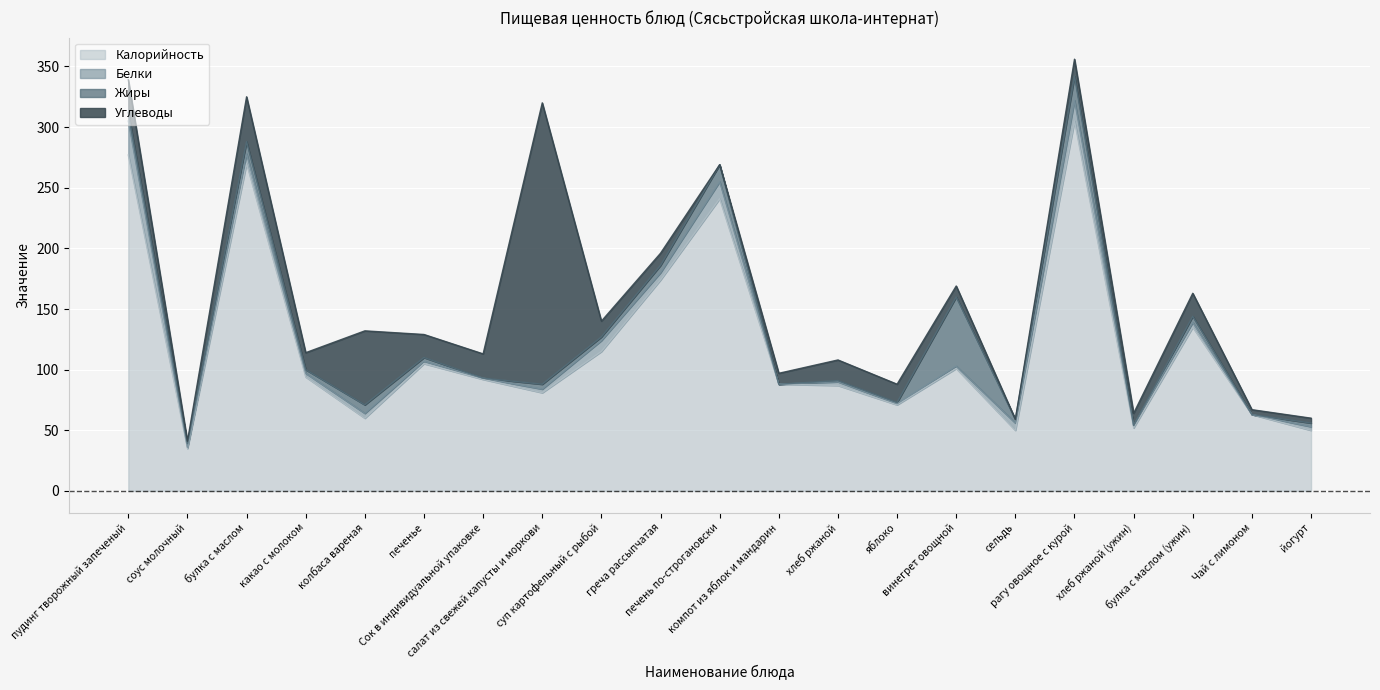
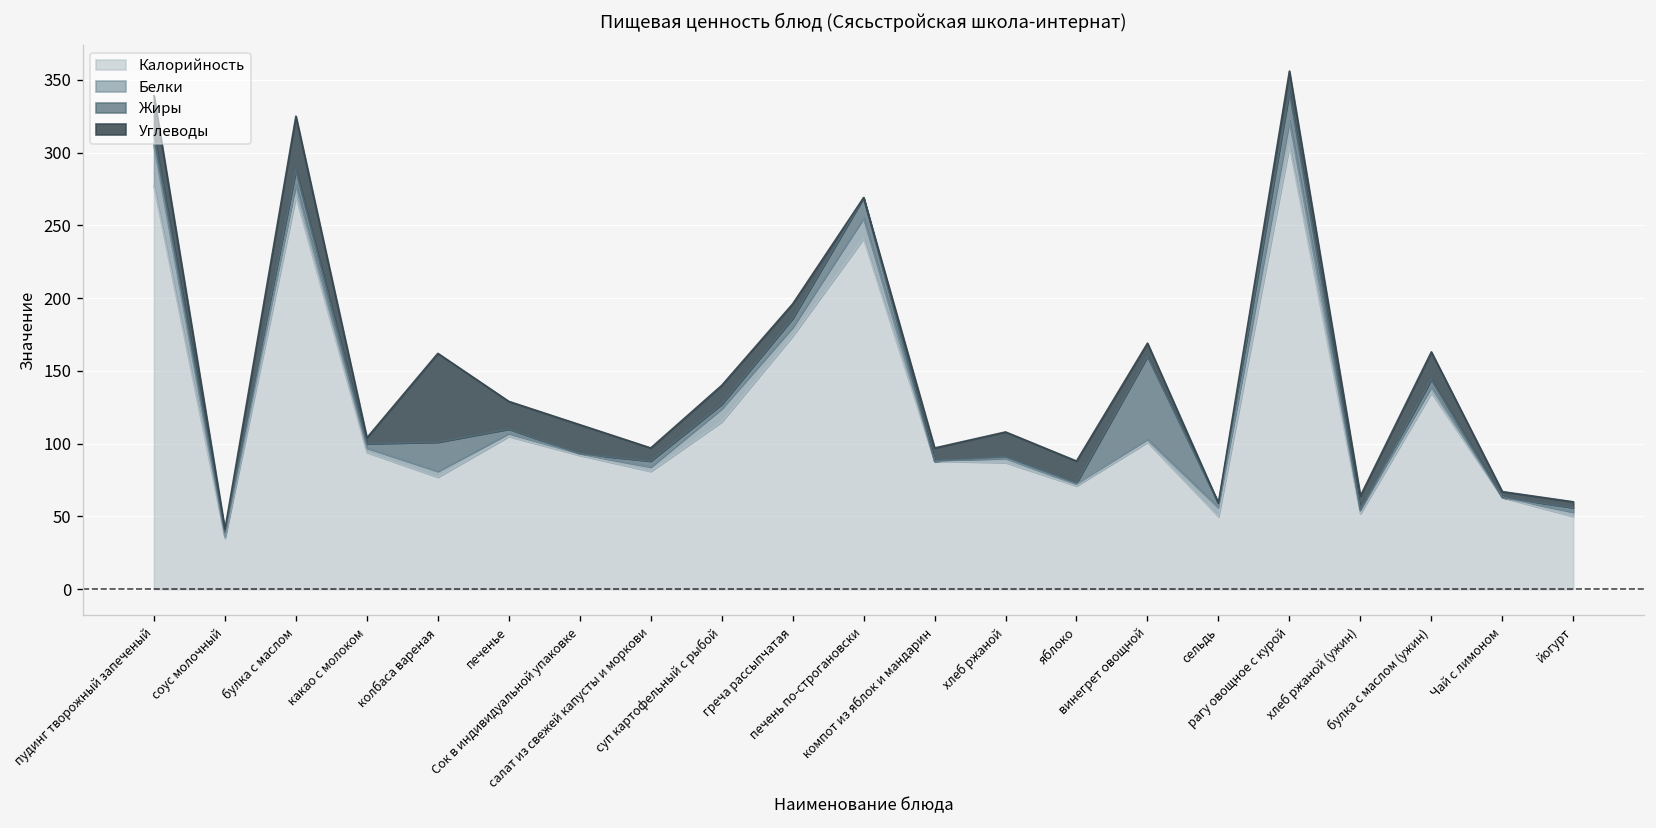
Углеводы, какао с молоком: 14 -> 4
Калорийность, колбаса вареная: 60 -> 77
Жиры, колбаса вареная: 7 -> 20
Углеводы, салат из свежей капусты и моркови: 232 -> 9
